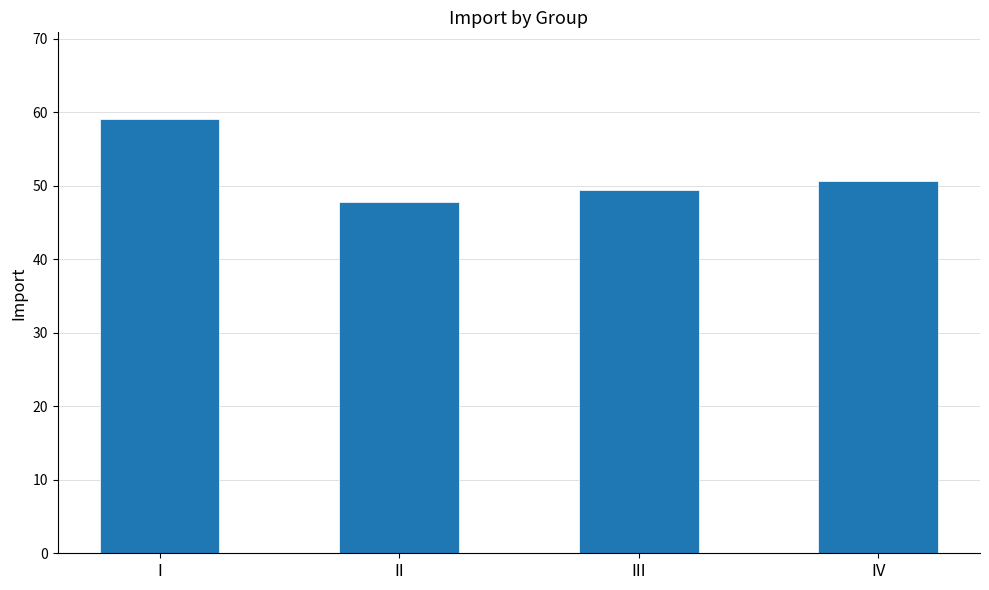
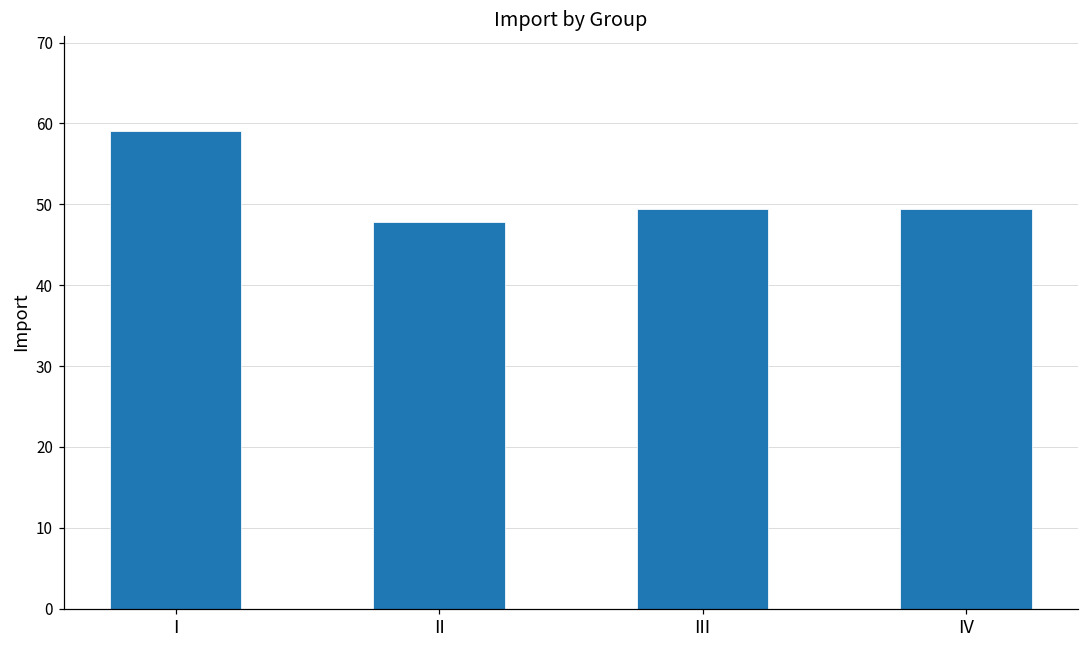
IV: 51 -> 49
